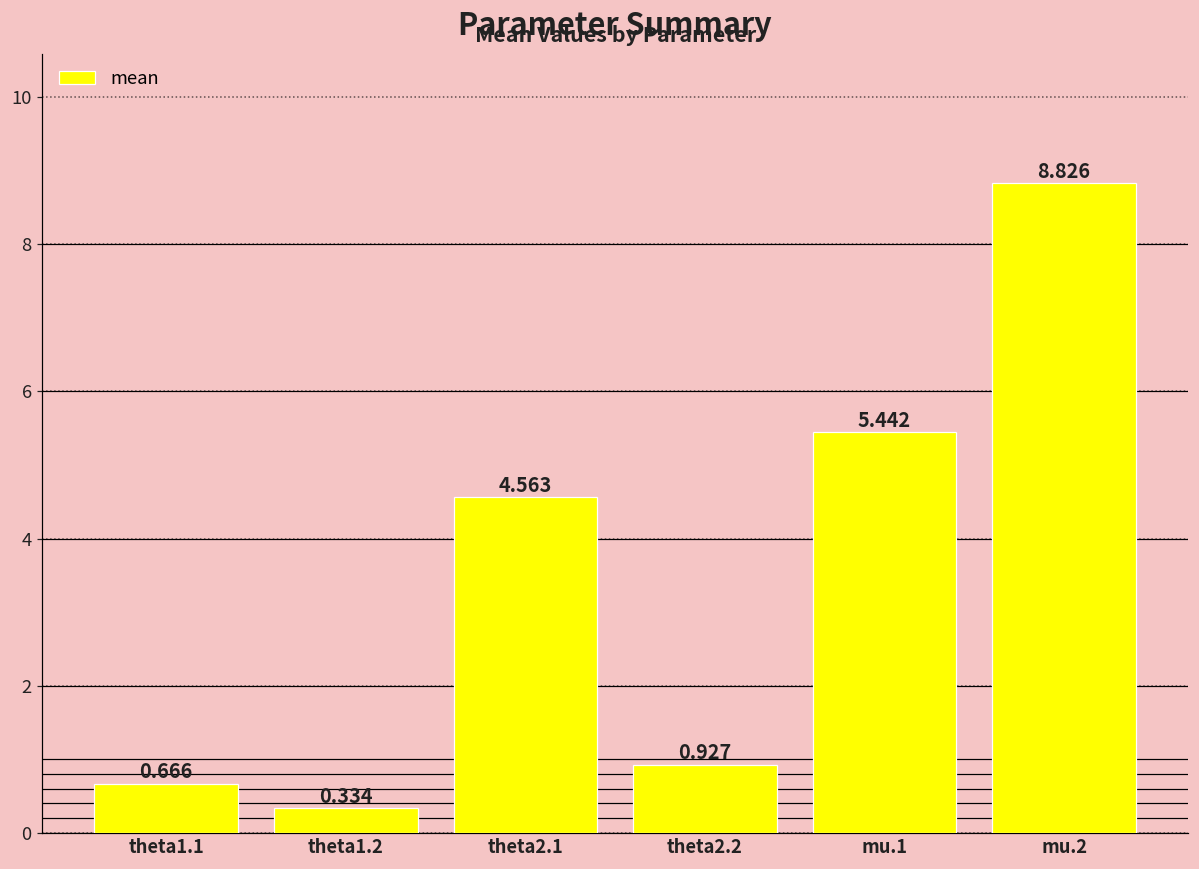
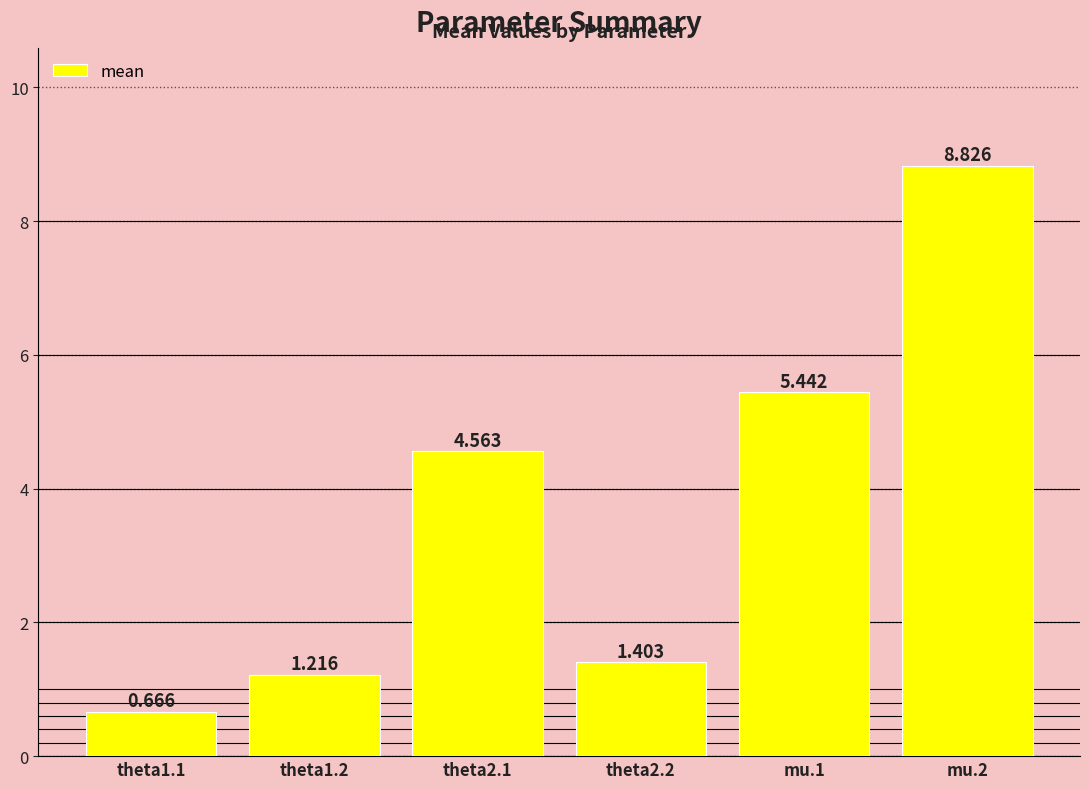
theta1.2: 0.334 -> 1.216
theta2.2: 0.927 -> 1.403
